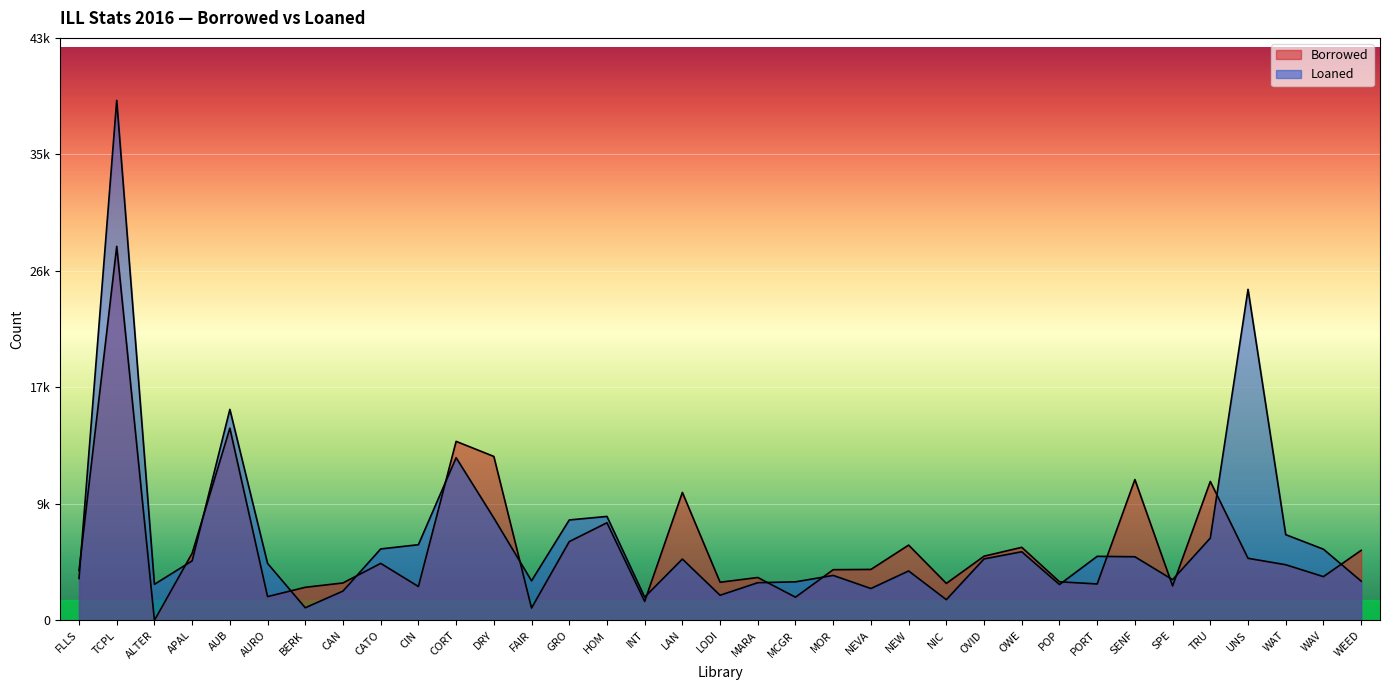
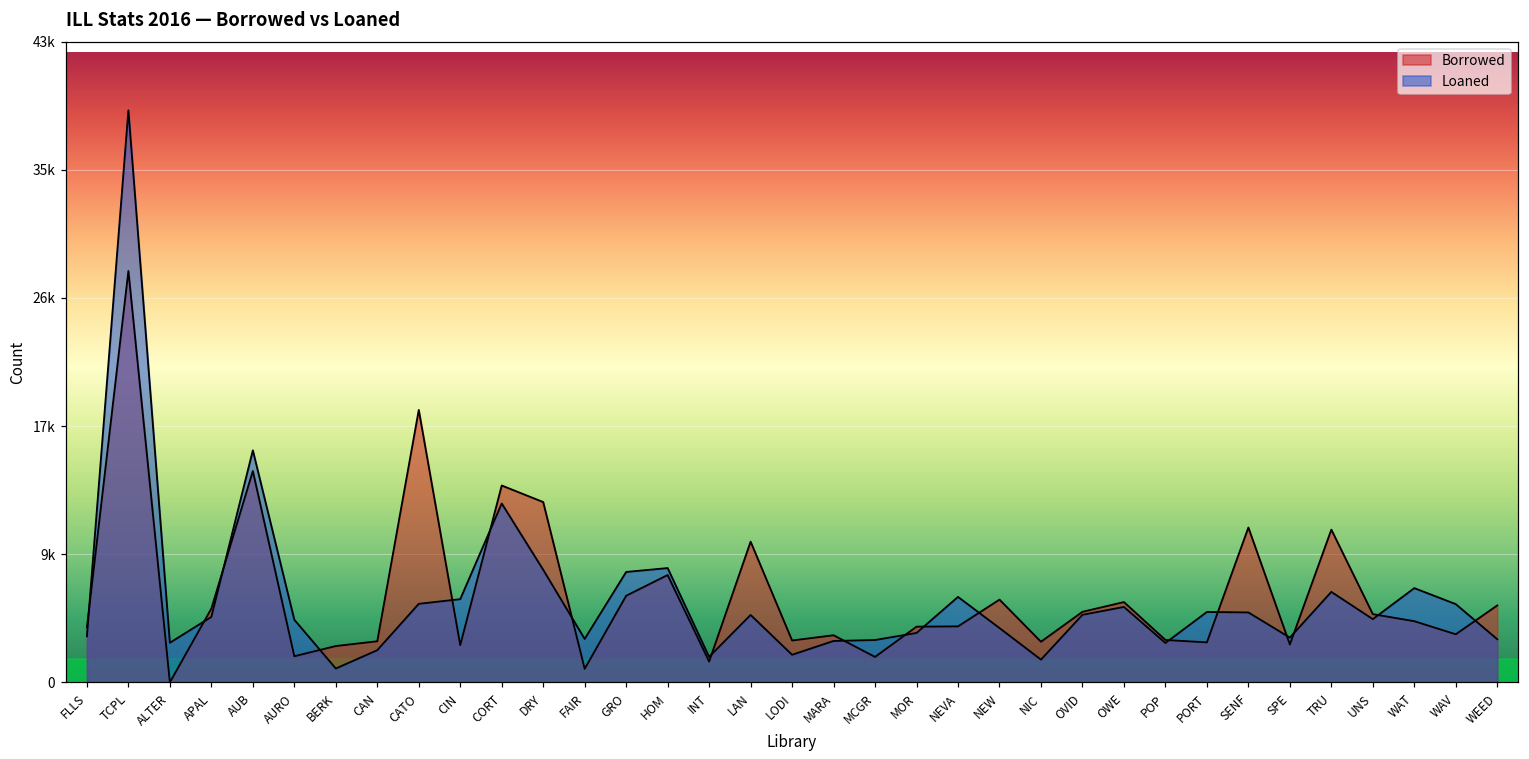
Borrowed, CATO: 4200 -> 18300
Loaned, NEVA: 2400 -> 5800
Loaned, UNS: 24500 -> 4300
